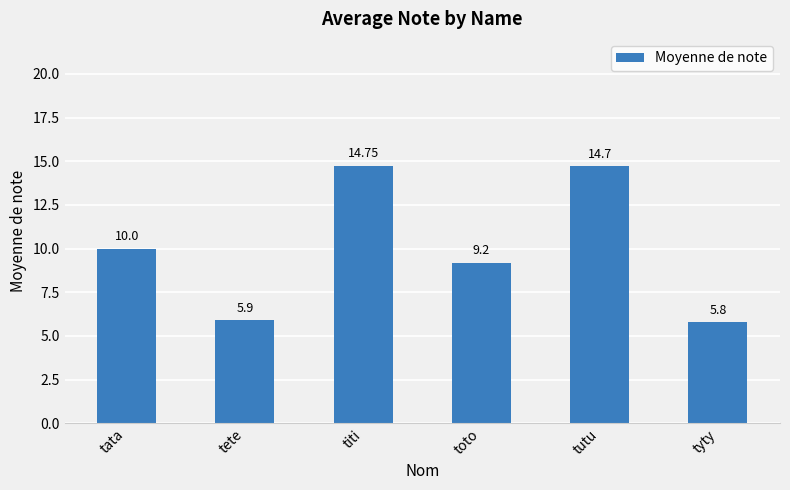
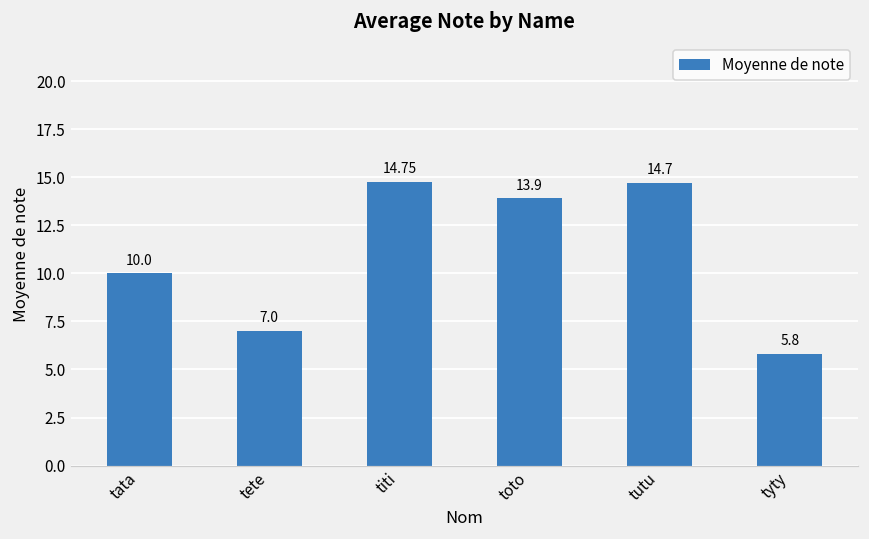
tete: 5.9 -> 7.0
toto: 9.2 -> 13.9
